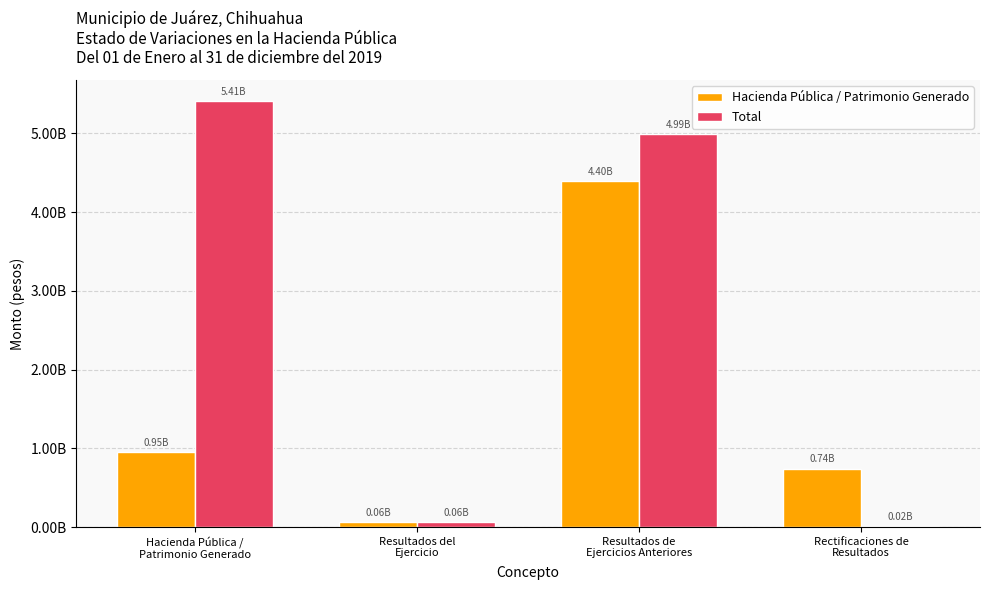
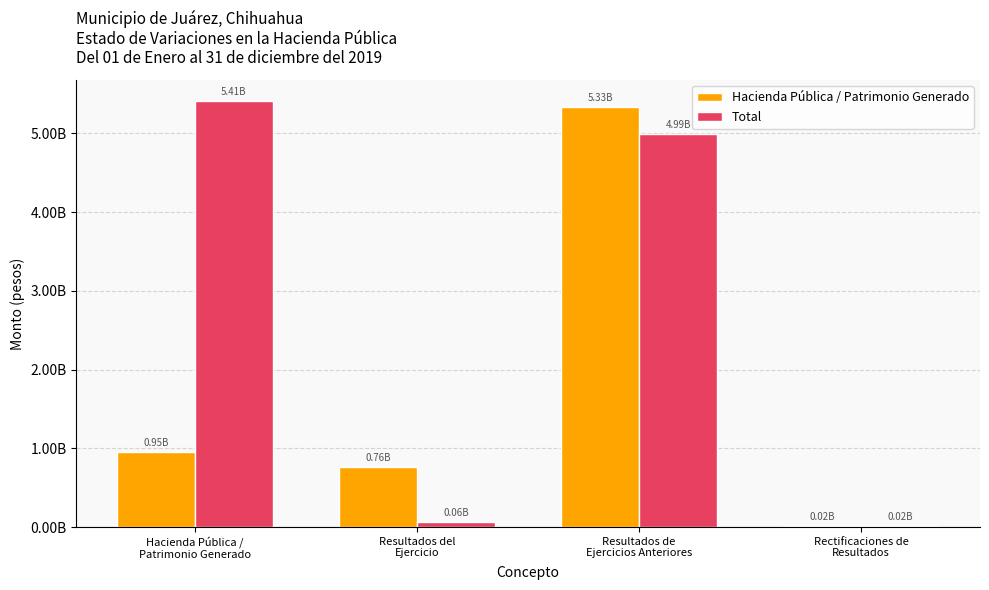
Hacienda Pública / Patrimonio Generado, Resultados del Ejercicio: 0.06B -> 0.76B
Hacienda Pública / Patrimonio Generado, Resultados de Ejercicios Anteriores: 4.40B -> 5.33B
Hacienda Pública / Patrimonio Generado, Rectificaciones de Resultados: 0.74B -> 0.02B
